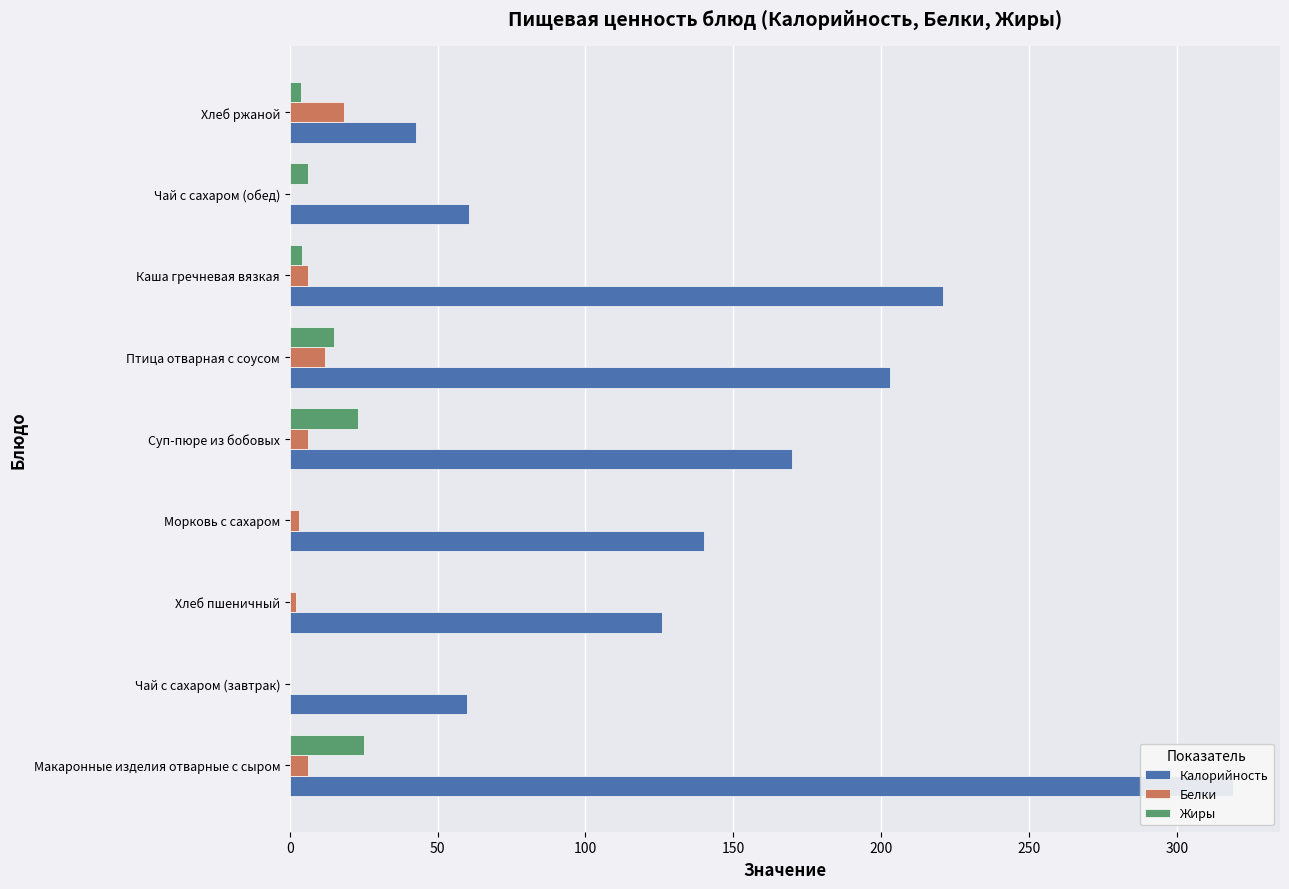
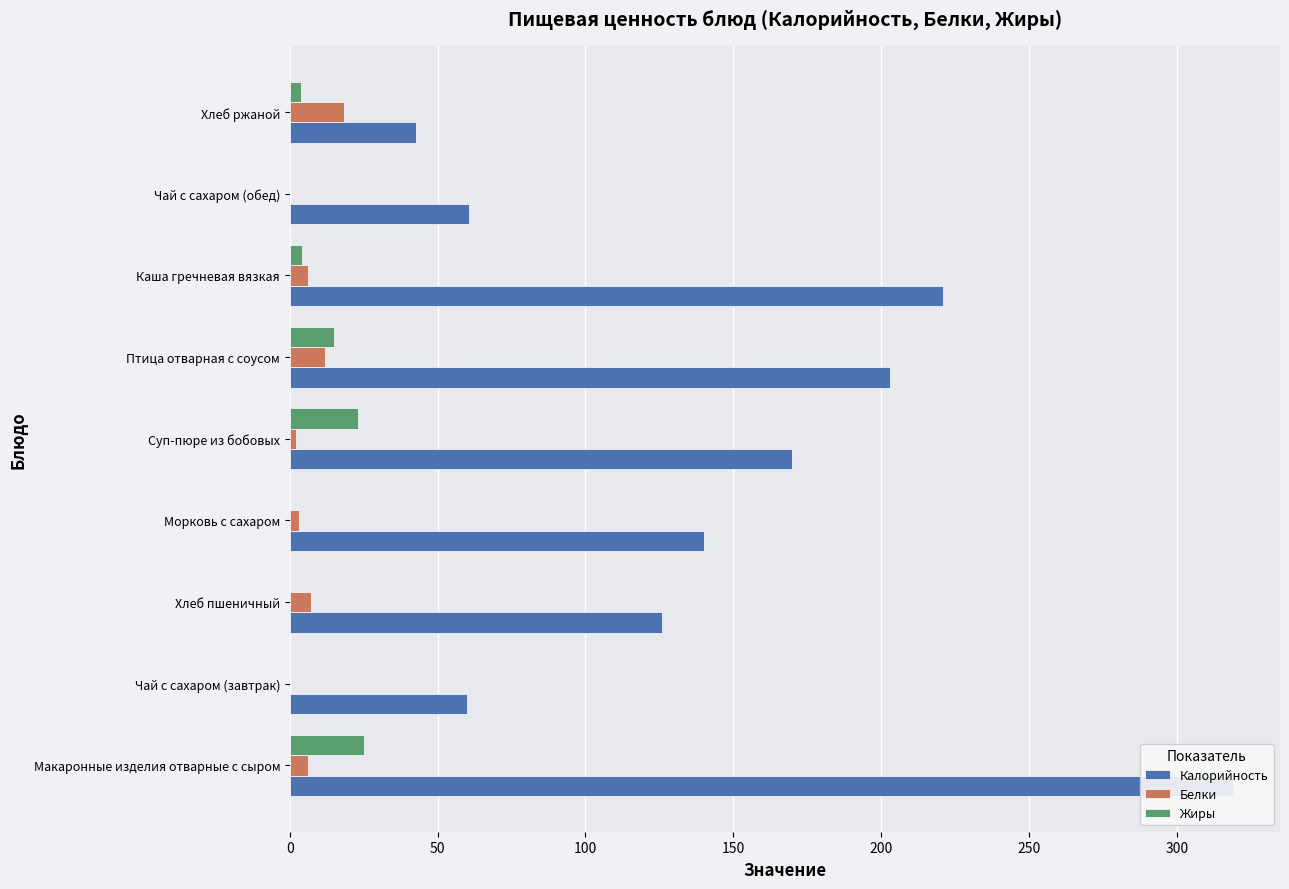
Жиры, Чай с сахаром (обед): 6 -> 0
Белки, Суп-пюре из бобовых: 6 -> 2
Белки, Хлеб пшеничный: 2 -> 7
